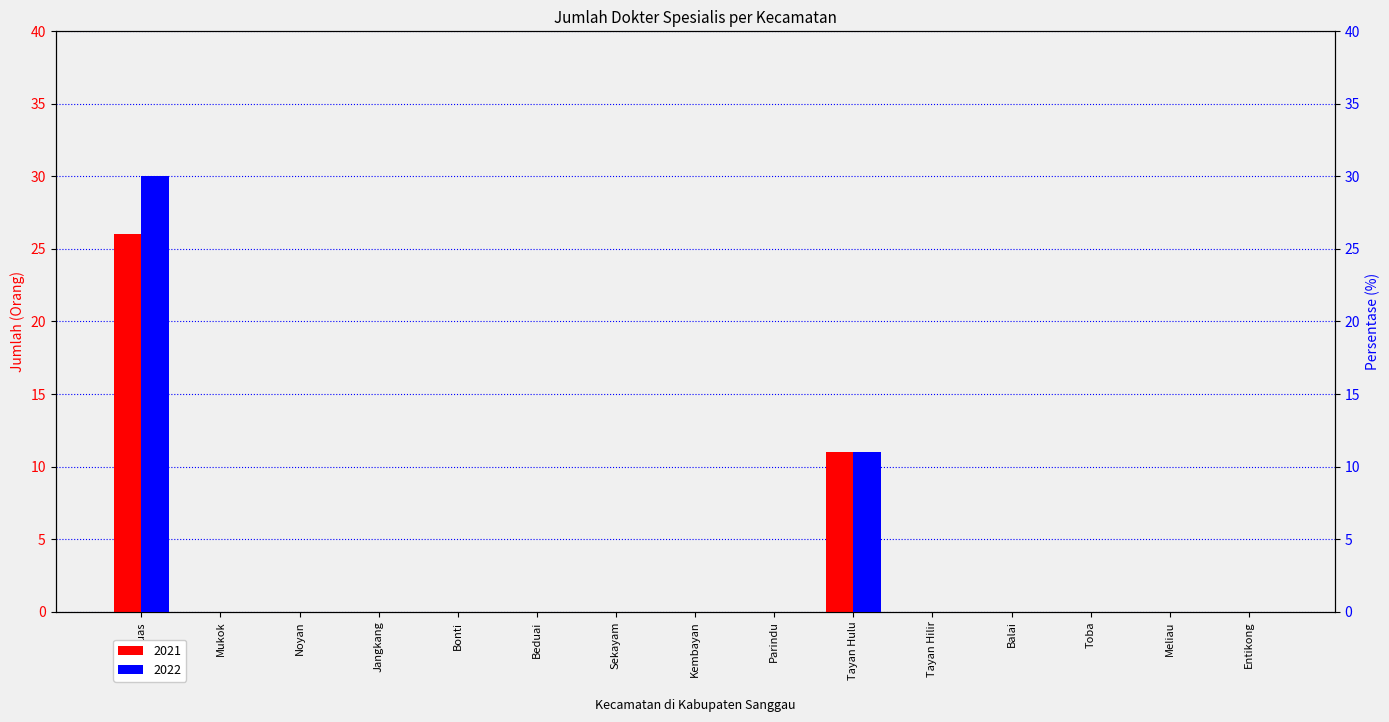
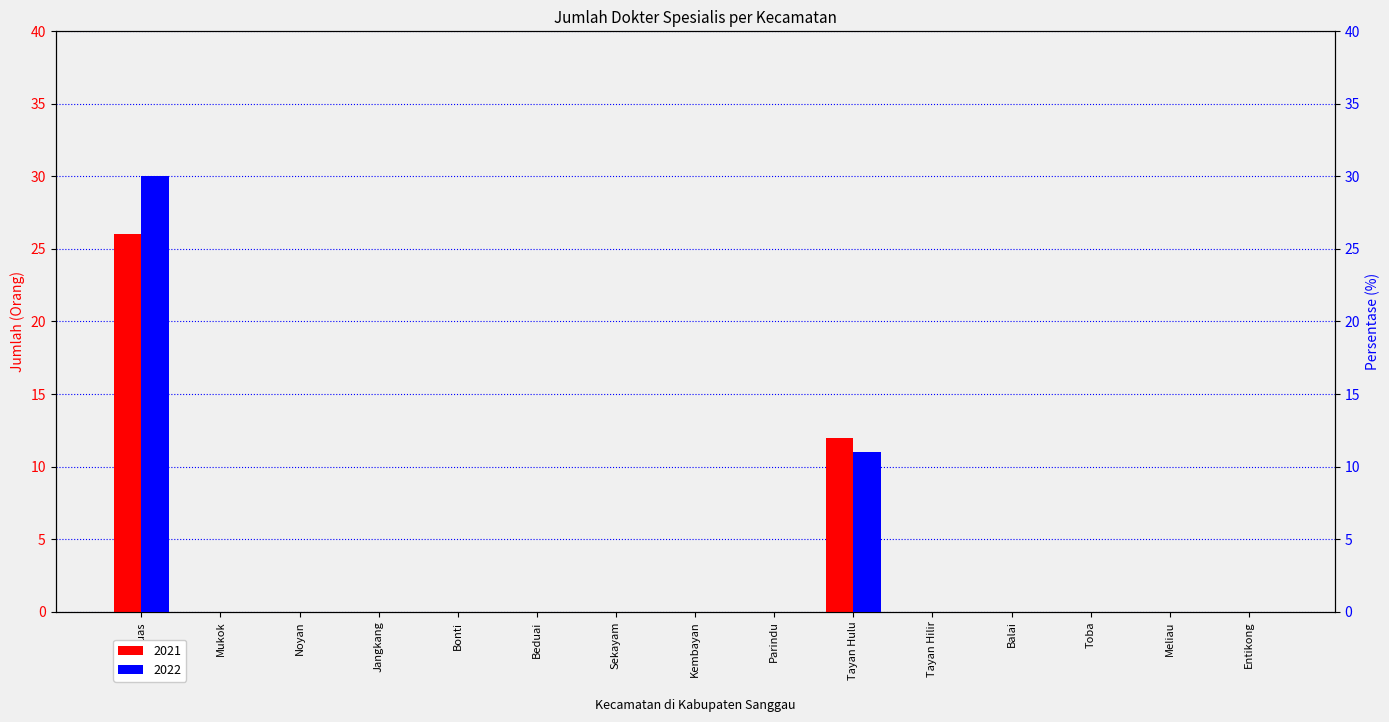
2021, Tayan Hulu: 11 -> 12
